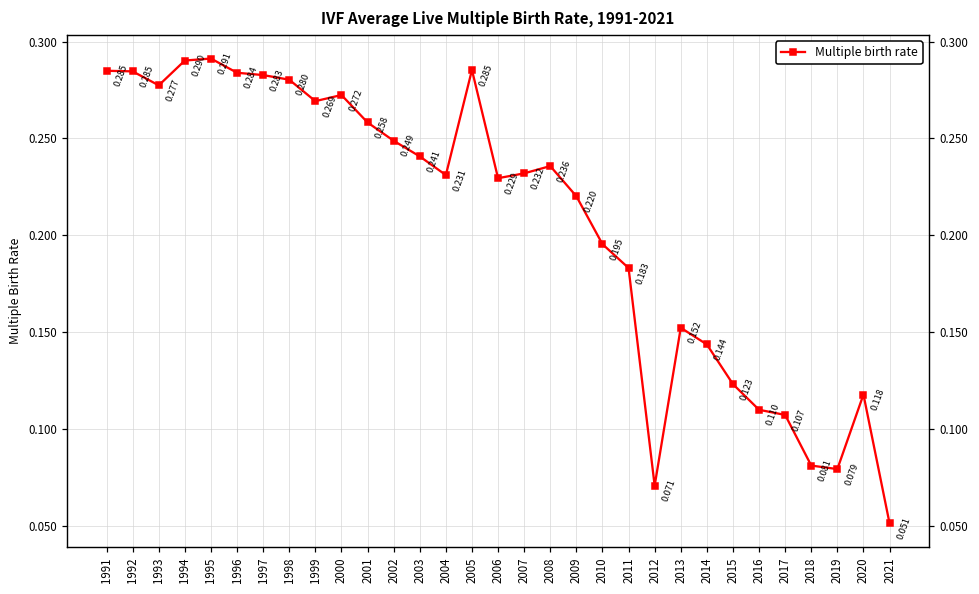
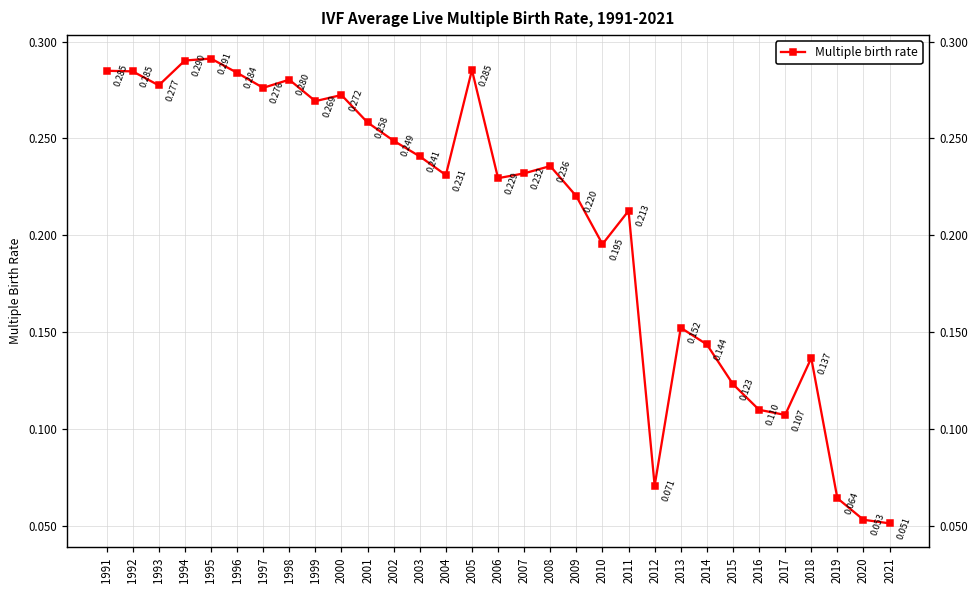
1997: 0.283 -> 0.276
2011: 0.183 -> 0.213
2018: 0.081 -> 0.137
2019: 0.079 -> 0.064
2020: 0.118 -> 0.053
